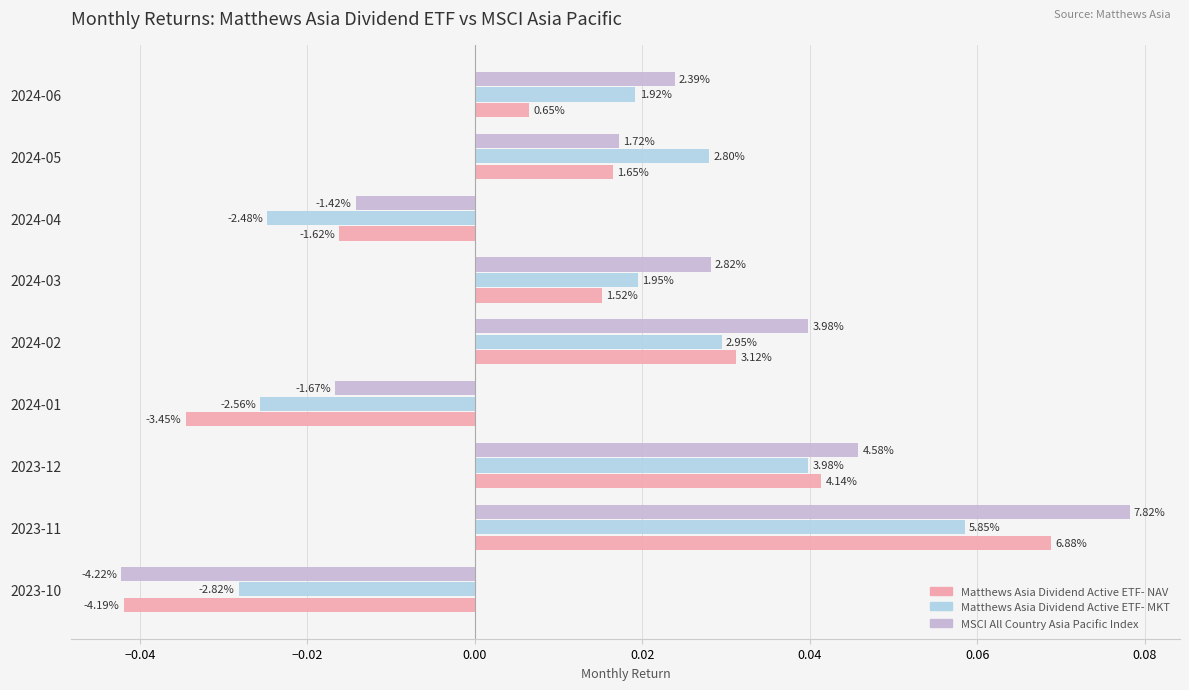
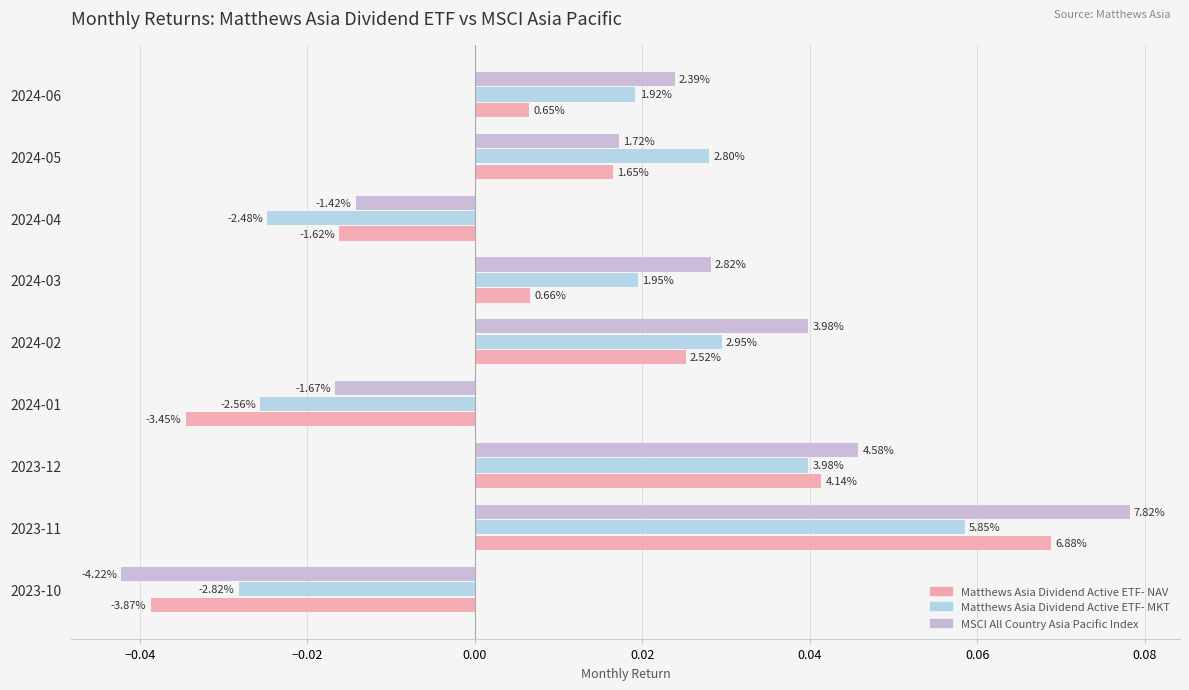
Matthews Asia Dividend Active ETF- NAV, 2024-03: 1.52% -> 0.66%
Matthews Asia Dividend Active ETF- NAV, 2024-02: 3.12% -> 2.52%
Matthews Asia Dividend Active ETF- NAV, 2023-10: -4.19% -> -3.87%
